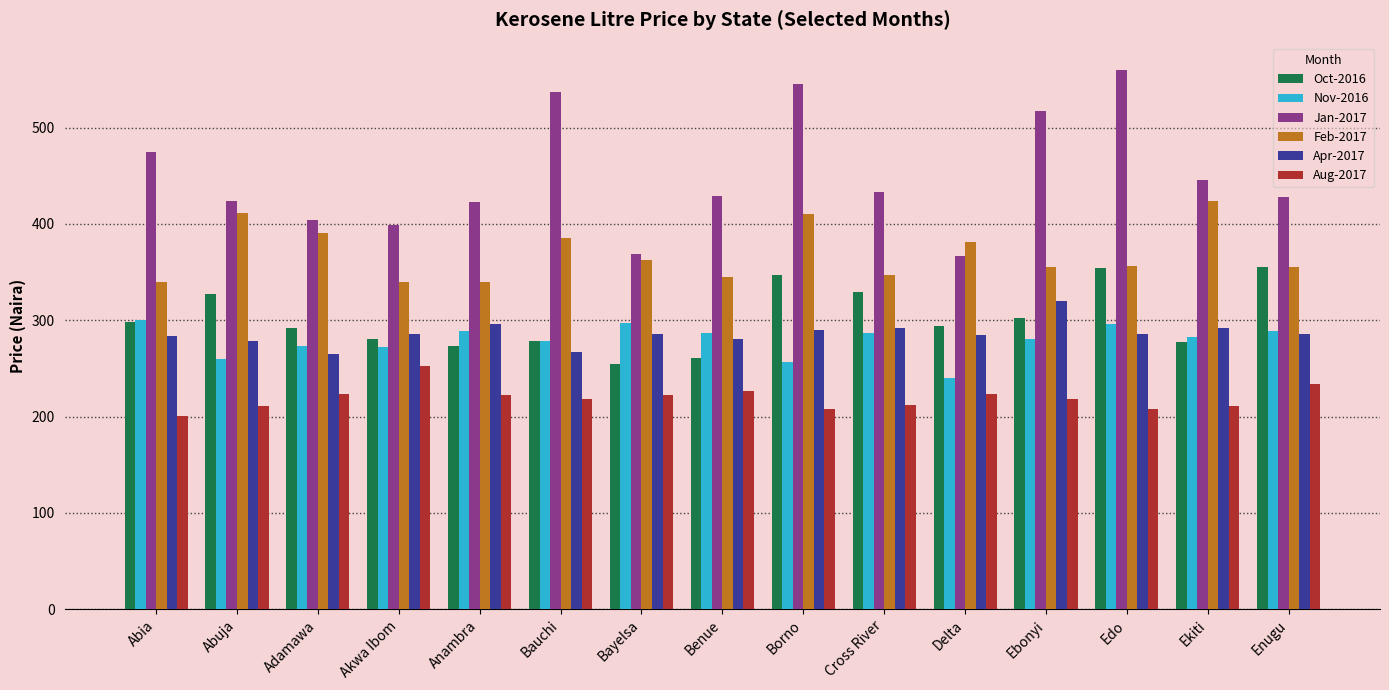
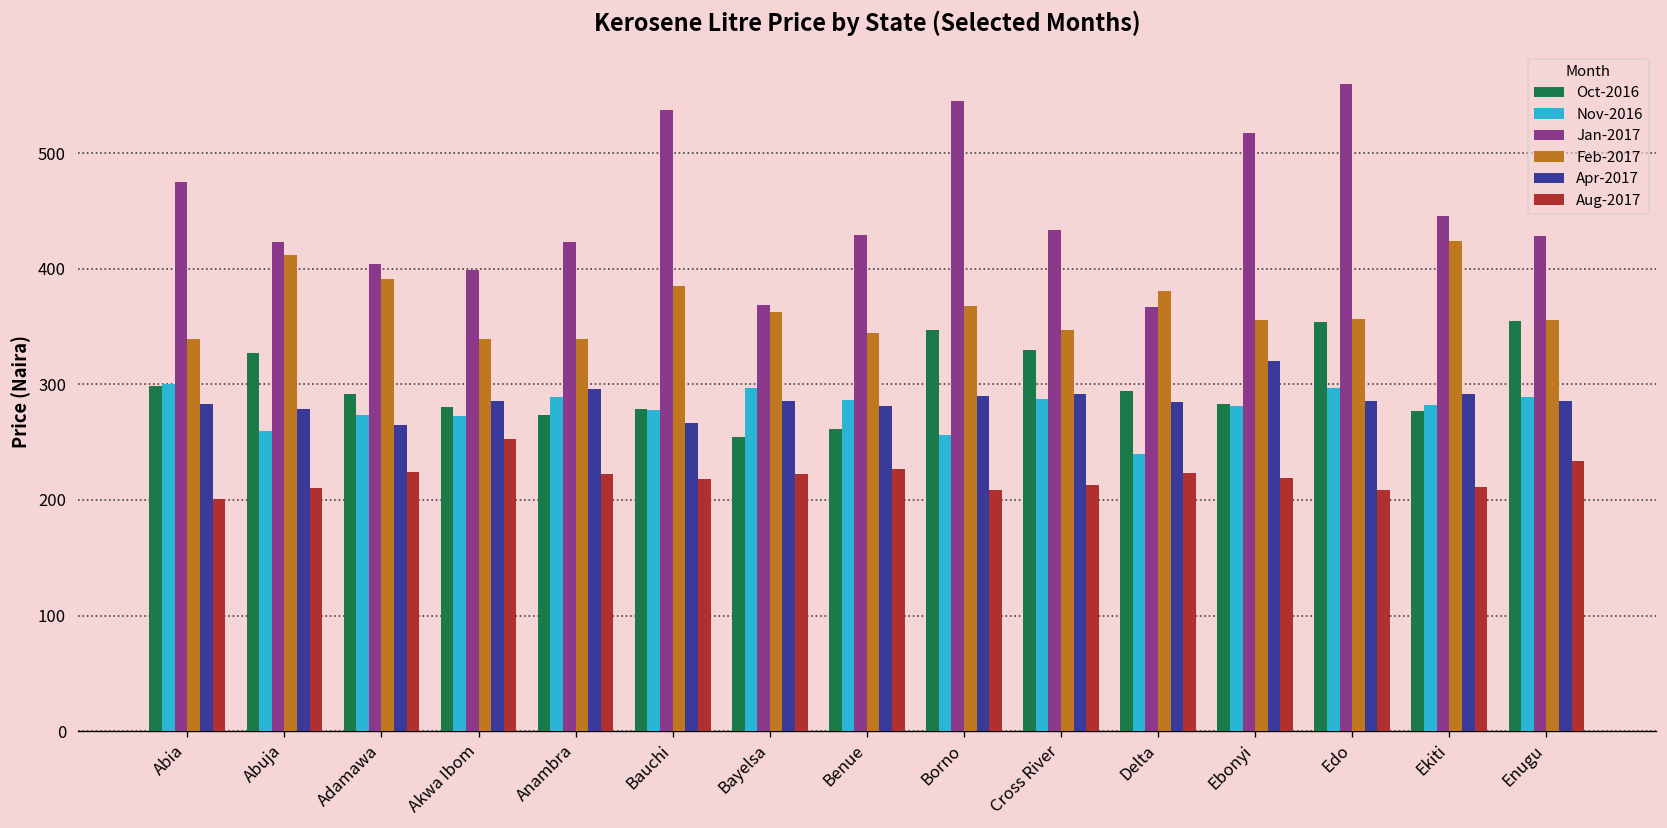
Feb-2017, Borno: 410 -> 370
Oct-2016, Ebonyi: 300 -> 280
